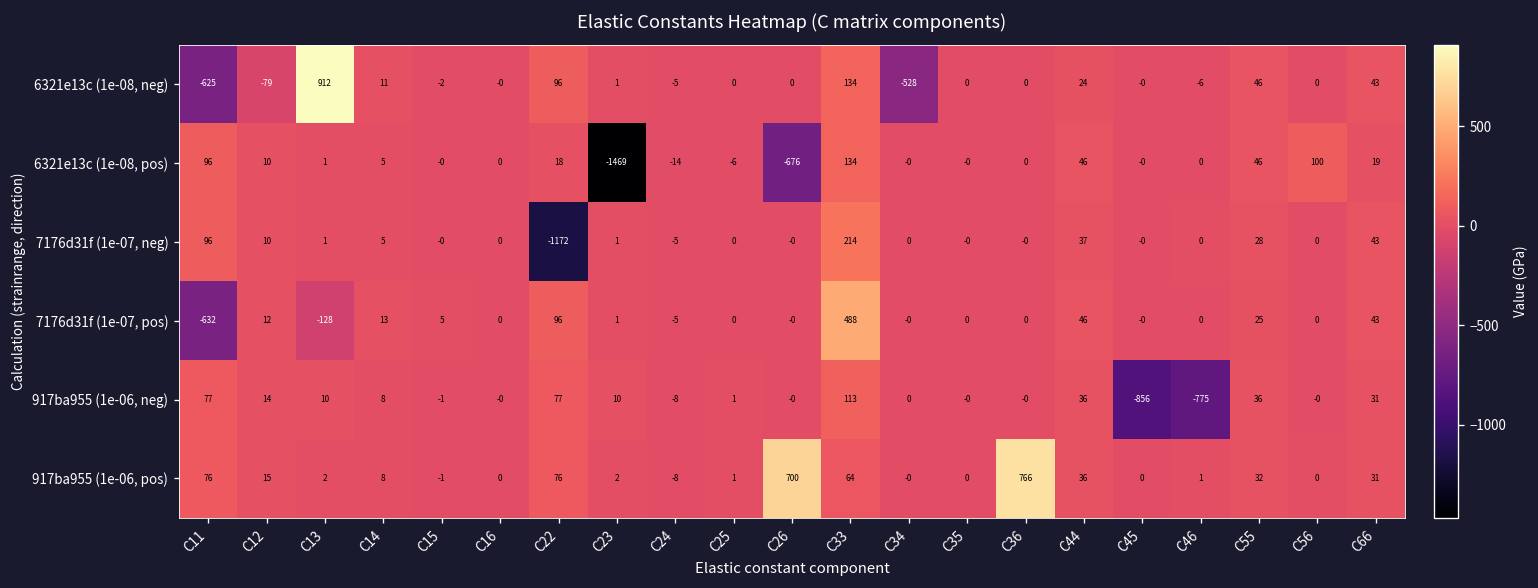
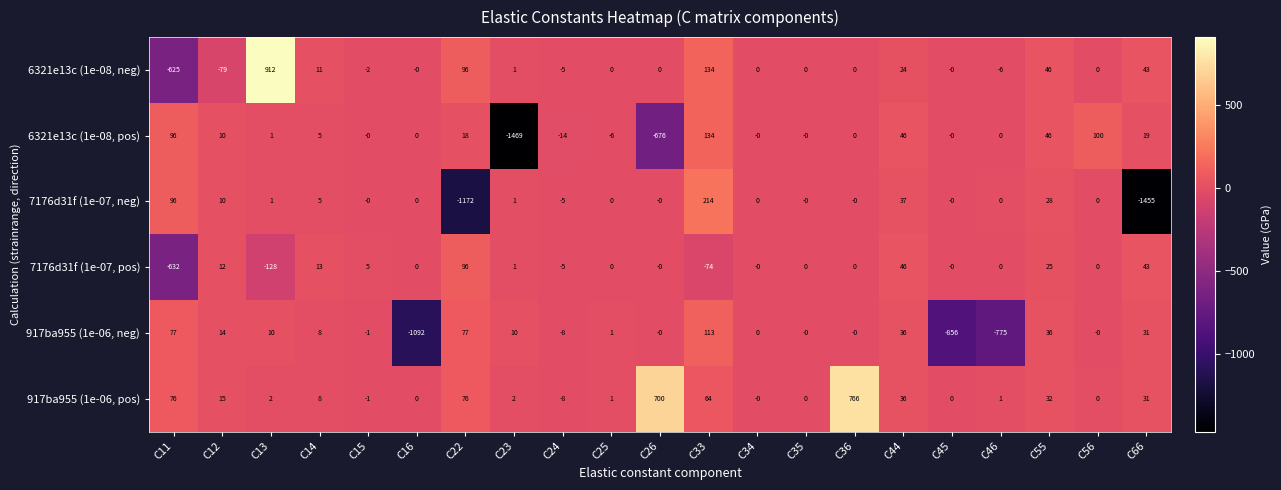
6321e13c (1e-08, neg), C34: -528 -> 0
7176d31f (1e-07, neg), C66: 43 -> -1455
7176d31f (1e-07, pos), C33: 488 -> -74
917ba955 (1e-06, neg), C16: -0 -> -1092
